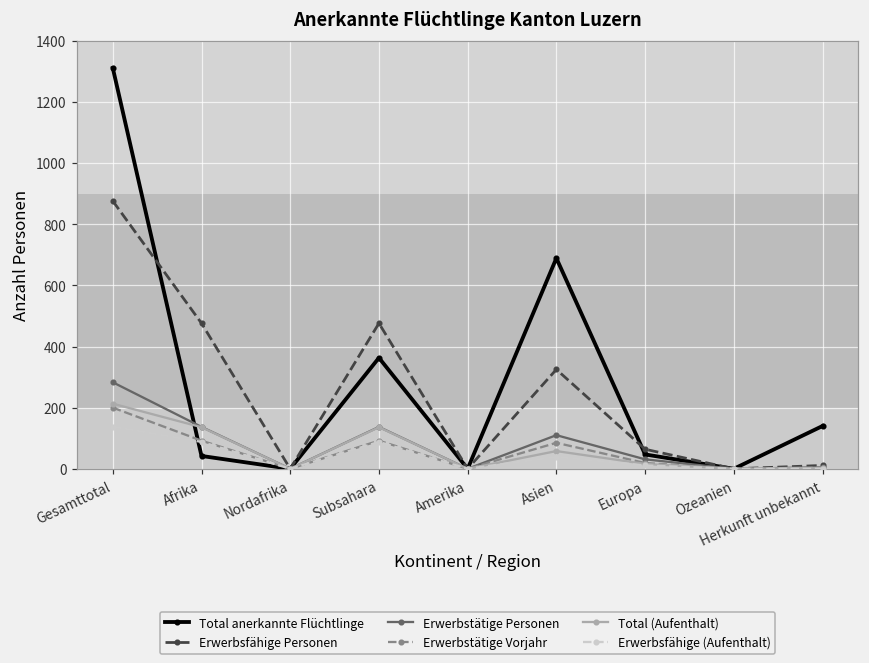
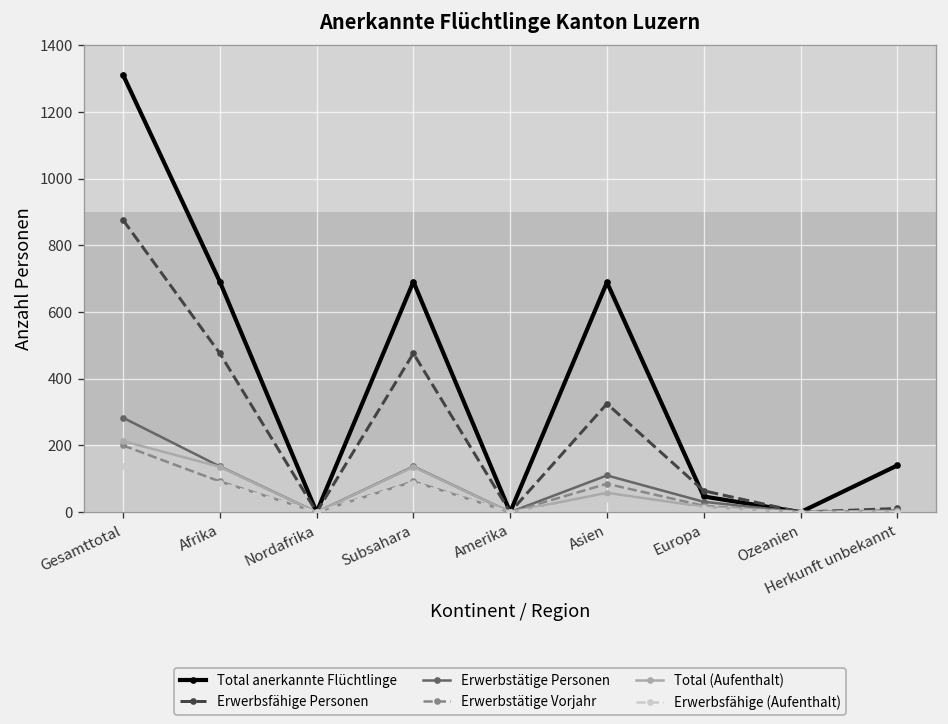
Total anerkannte Flüchtlinge, Afrika: 40 -> 690
Total anerkannte Flüchtlinge, Subsahara: 360 -> 690
